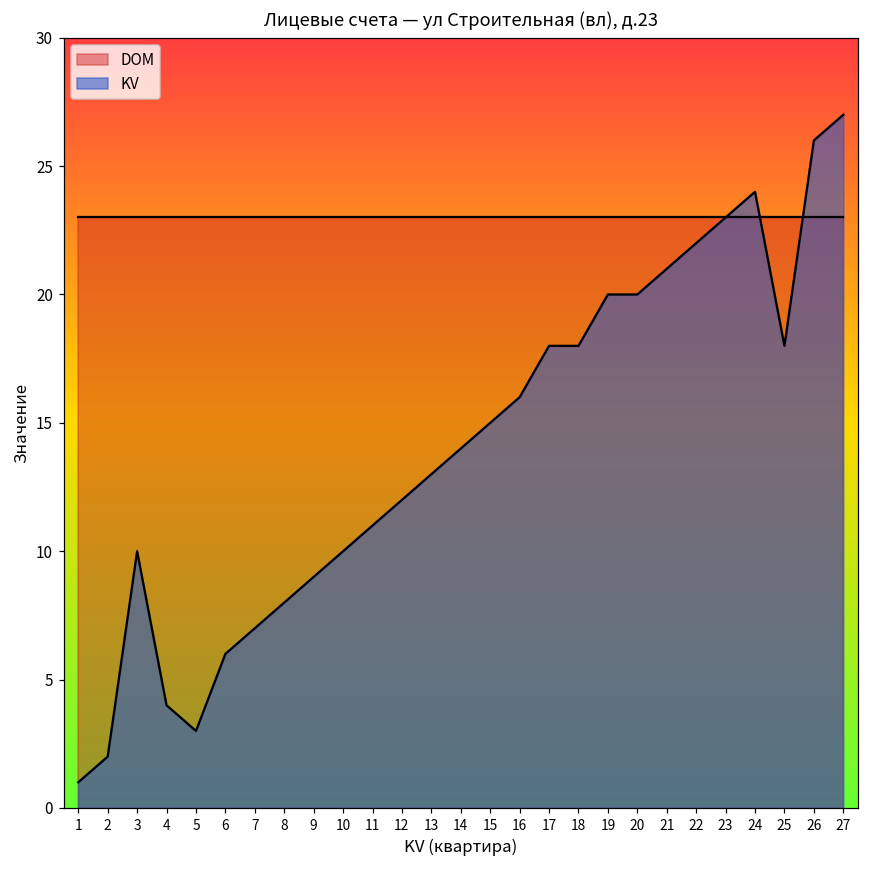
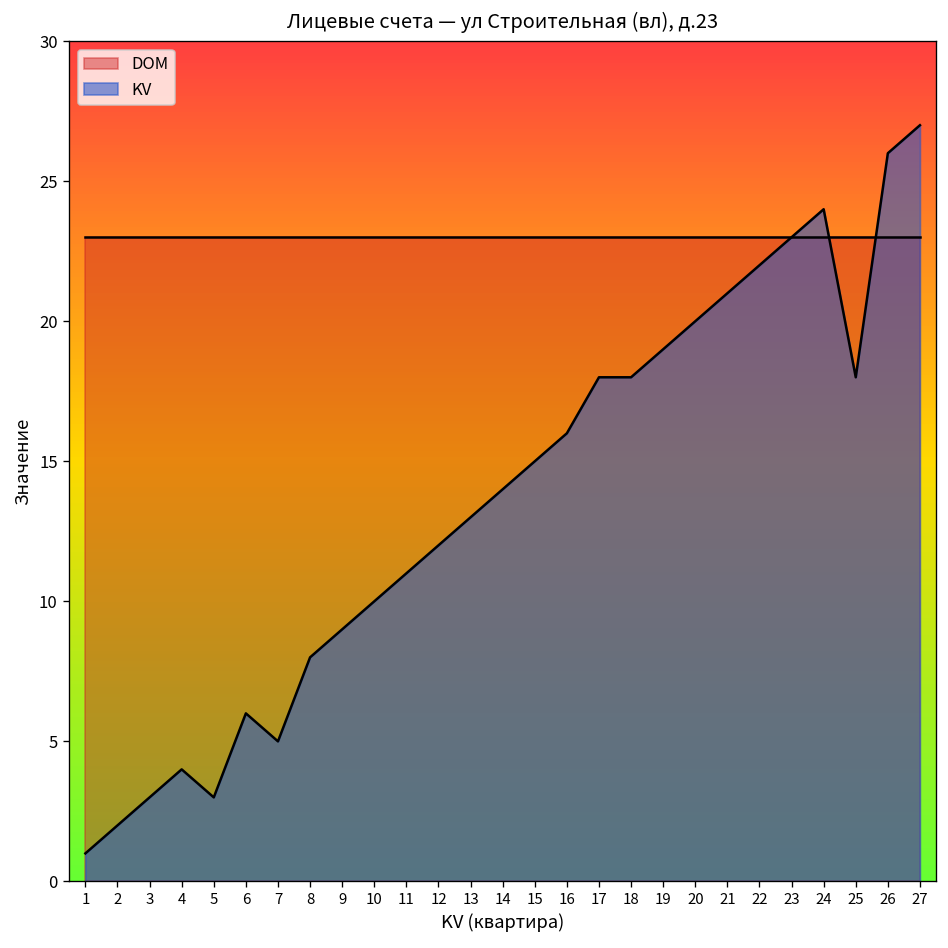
KV, 3: 10 -> 3
KV, 7: 7 -> 5
KV, 19: 20 -> 19
